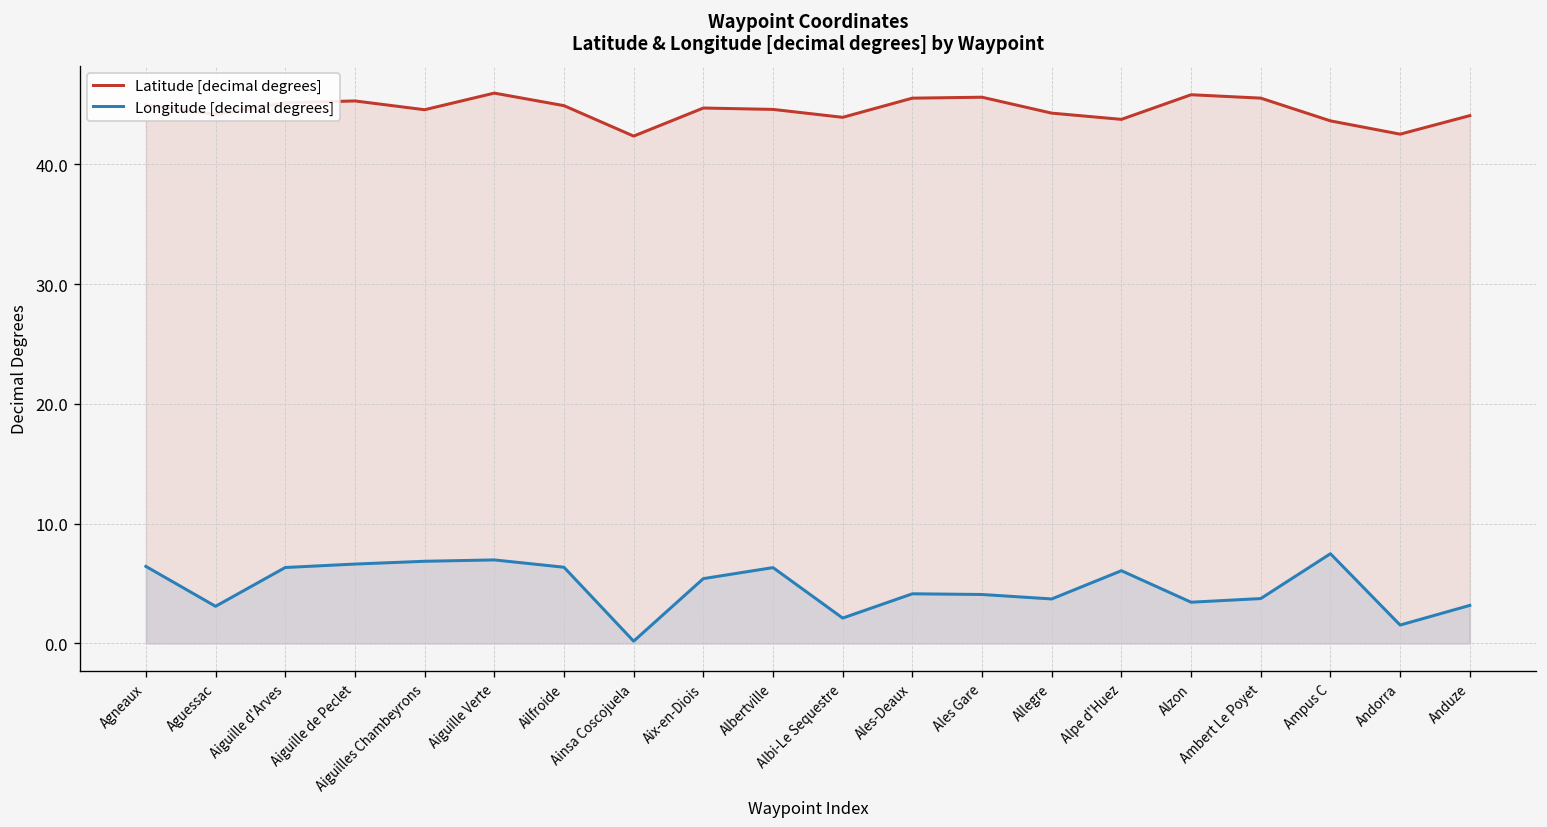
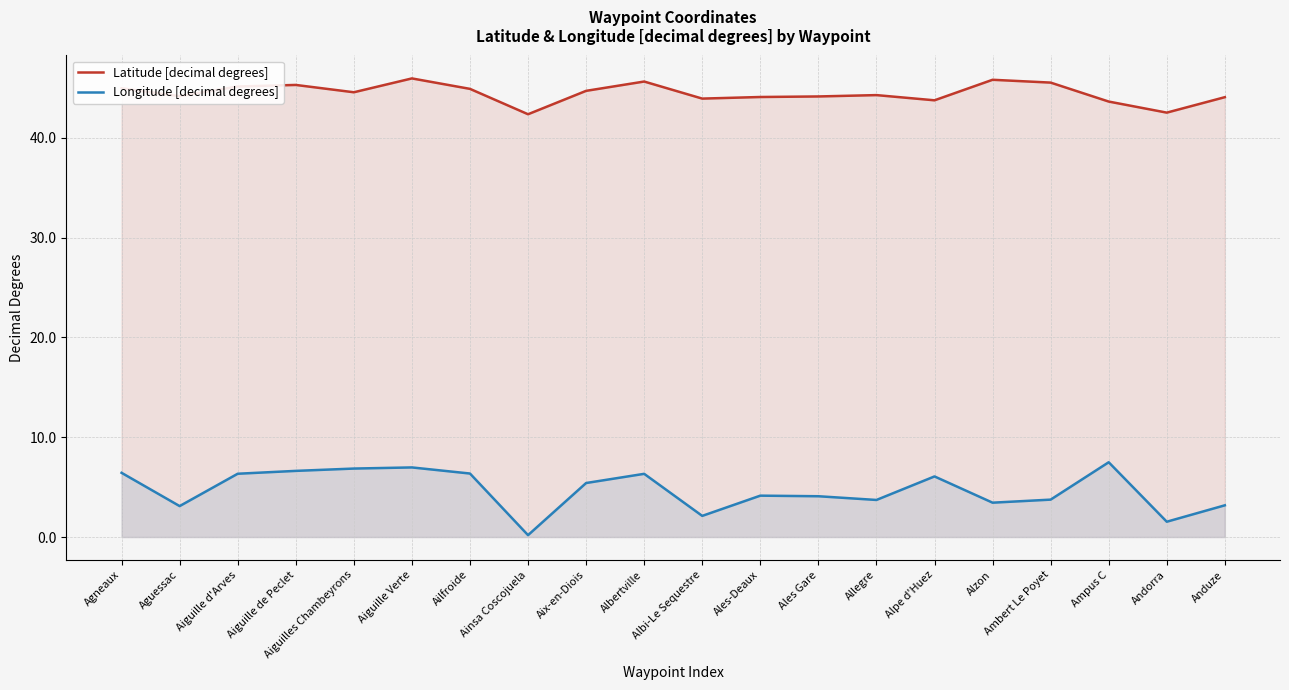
Latitude [decimal degrees], Albertville: 45 -> 46
Latitude [decimal degrees], Ales-Deaux: 46 -> 44
Latitude [decimal degrees], Ales Gare: 46 -> 44
